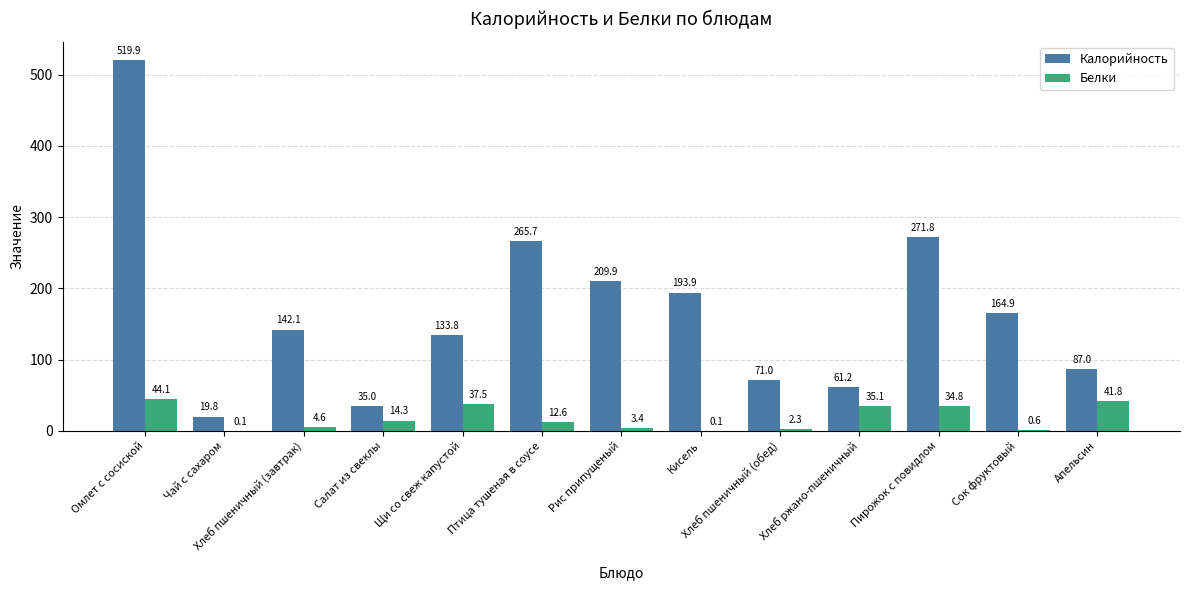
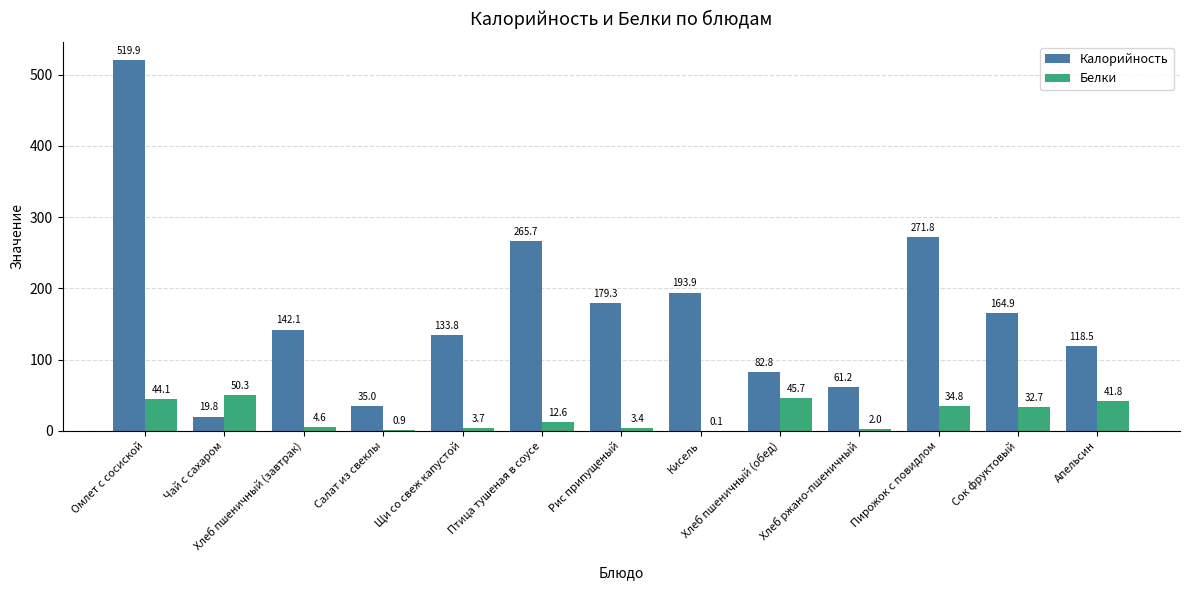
Белки, Чай с сахаром: 0.1 -> 50.3
Белки, Салат из свеклы: 14.3 -> 0.9
Белки, Щи со свеж капустой: 37.5 -> 3.7
Калорийность, Рис припущеный: 209.9 -> 179.3
Калорийность, Хлеб пшеничный (обед): 71.0 -> 82.8
Белки, Хлеб пшеничный (обед): 2.3 -> 45.7
Белки, Хлеб ржано-пшеничный: 35.1 -> 2.0
Белки, Сок фруктовый: 0.6 -> 32.7
Калорийность, Апельсин: 87.0 -> 118.5
